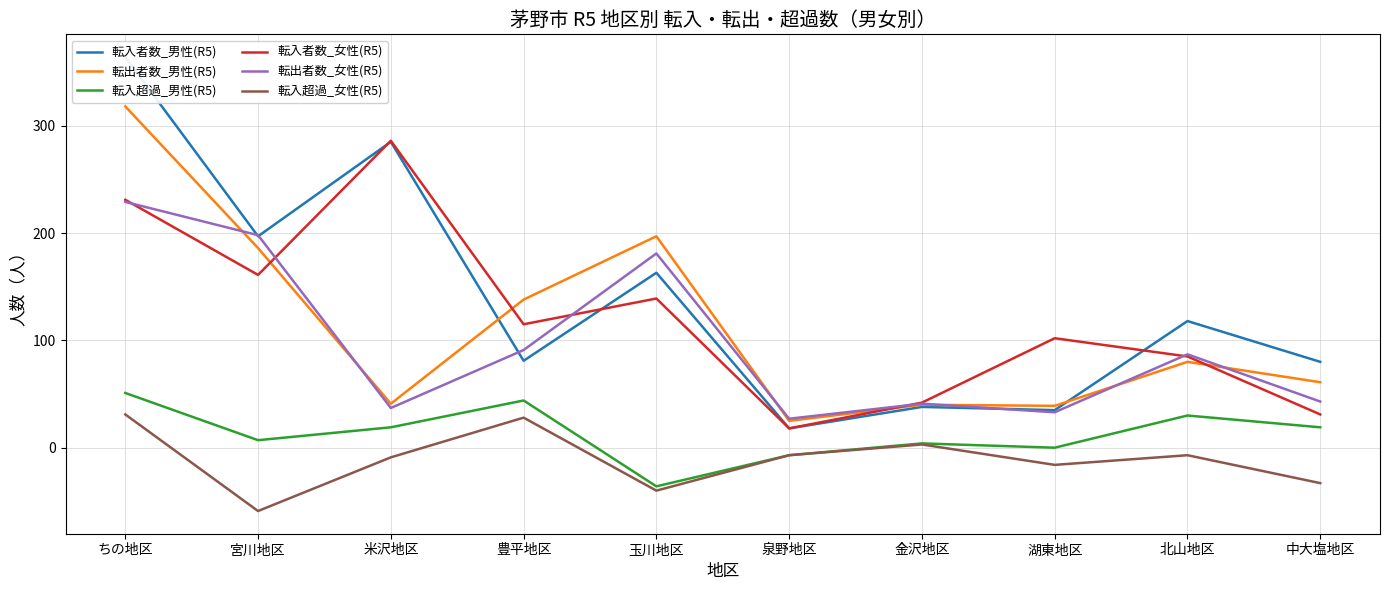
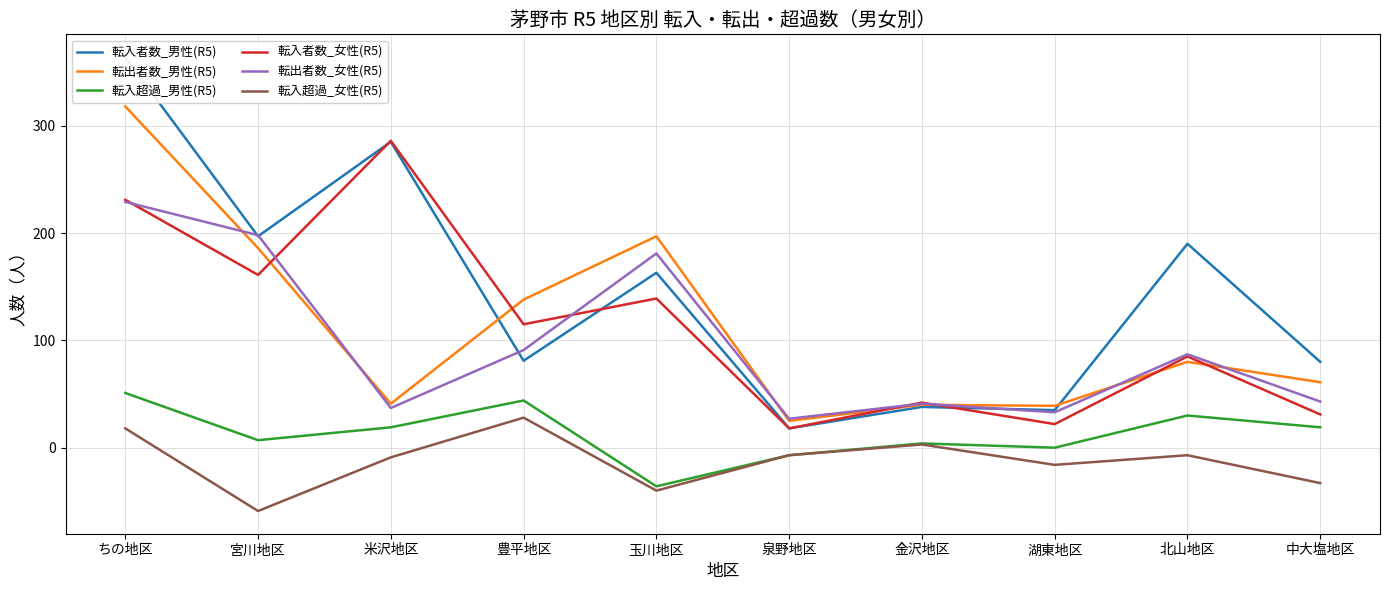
転入超過_女性(R5), ちの地区: 31 -> 18
転入者数_女性(R5), 湖東地区: 102 -> 22
転入者数_男性(R5), 北山地区: 118 -> 190
